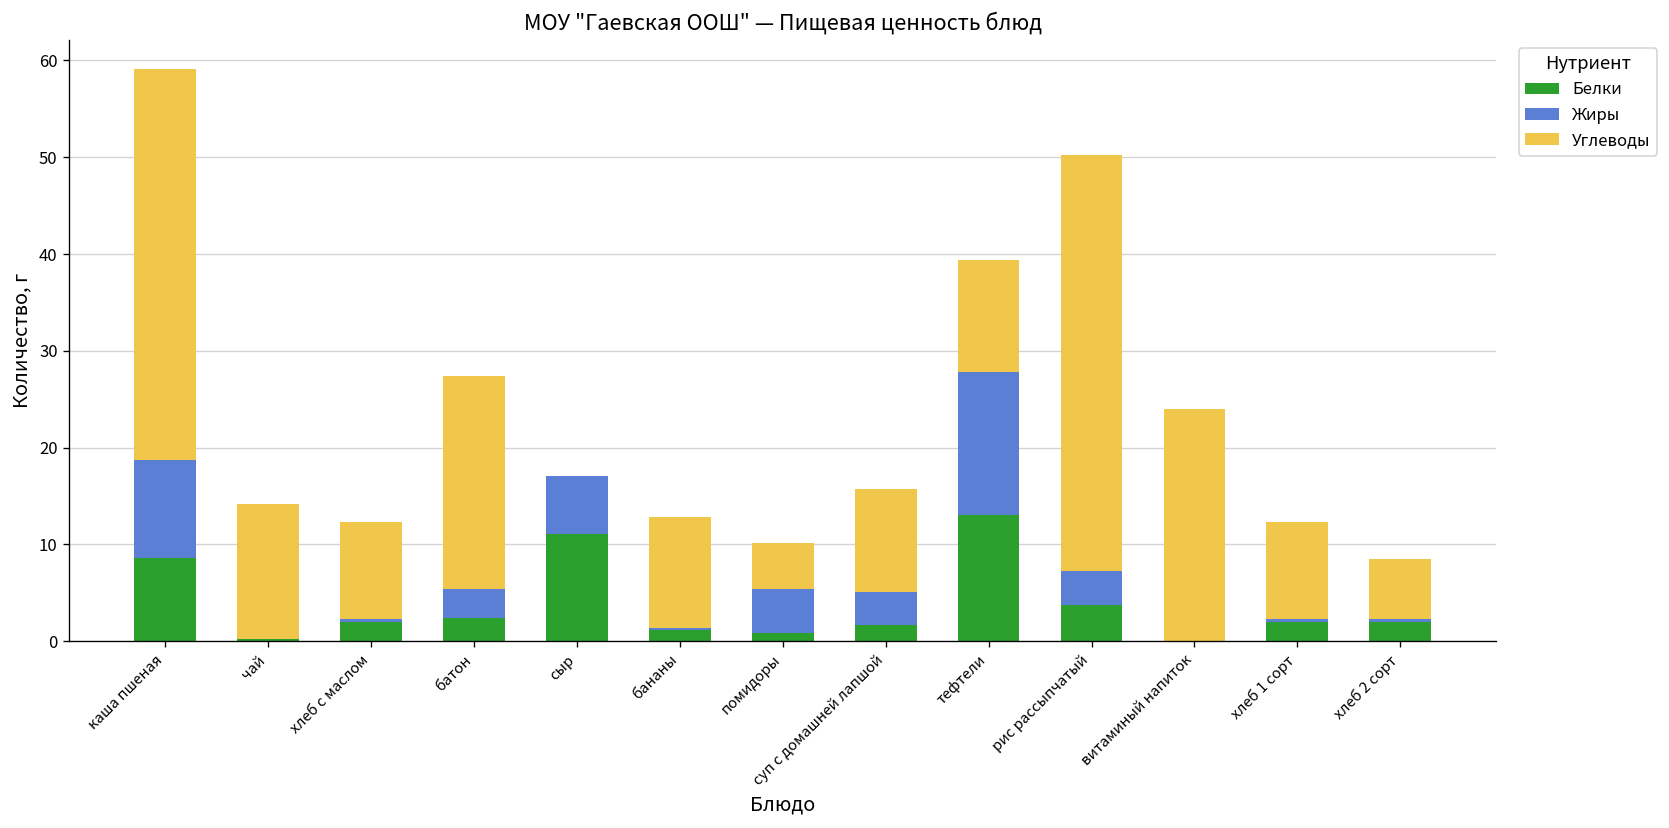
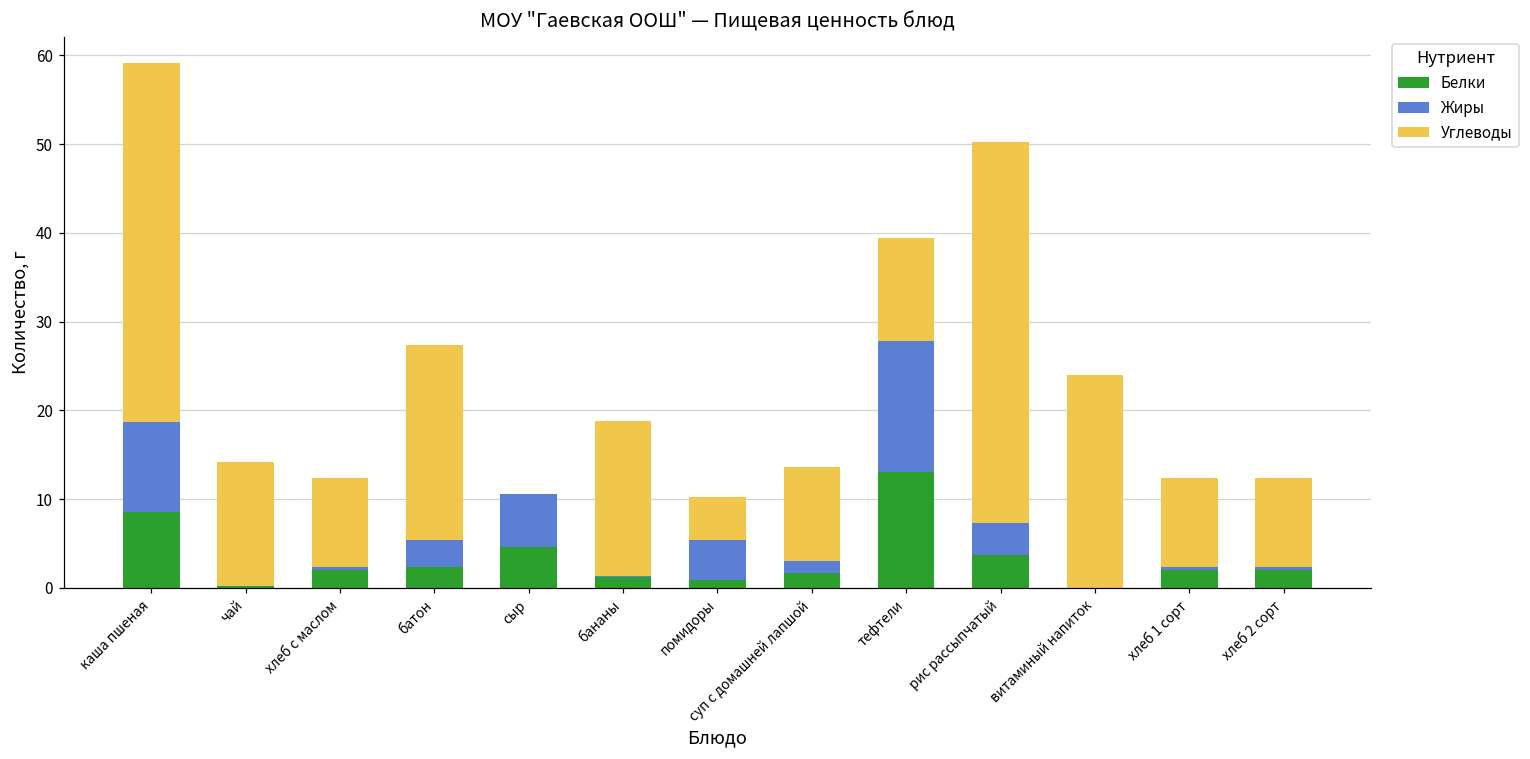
Белки, сыр: 11 -> 5
Углеводы, бананы: 11 -> 17
Жиры, суп с домашней лапшой: 3 -> 1
Углеводы, хлеб 2 сорт: 6 -> 10
